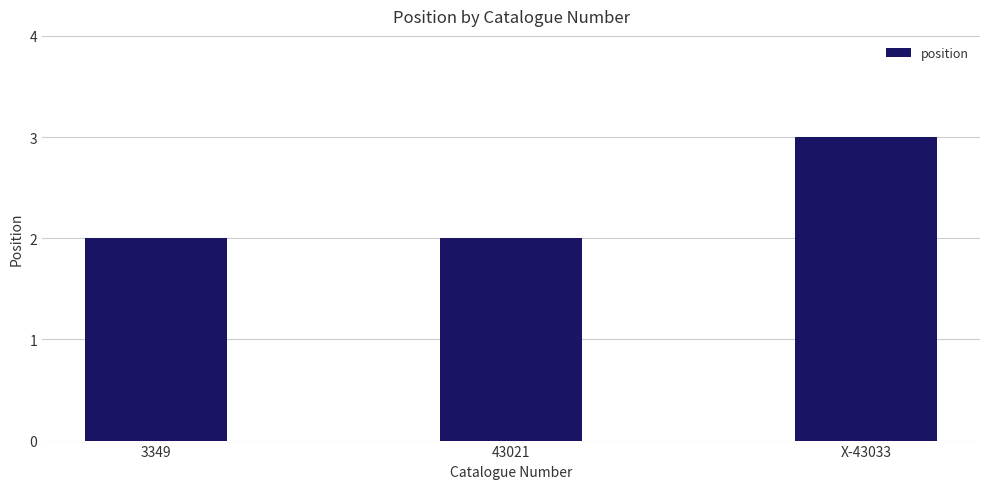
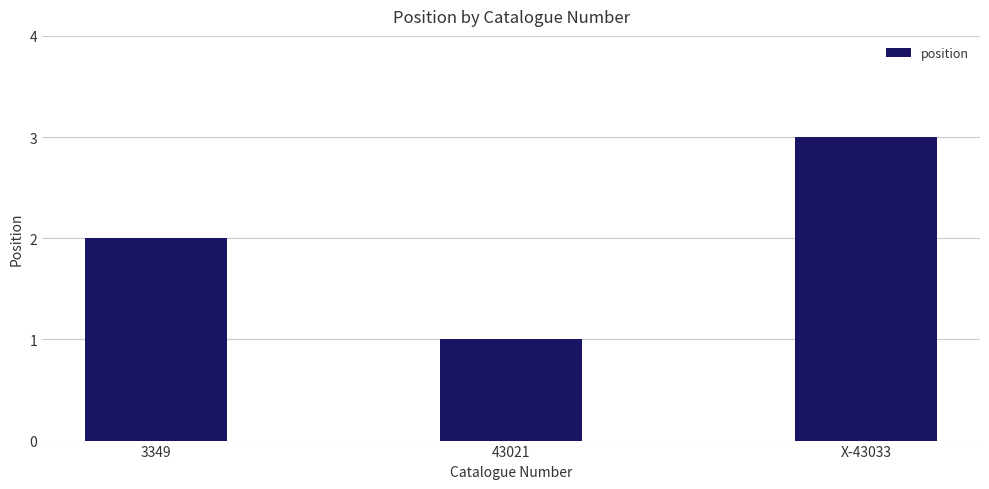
43021: 2 -> 1
